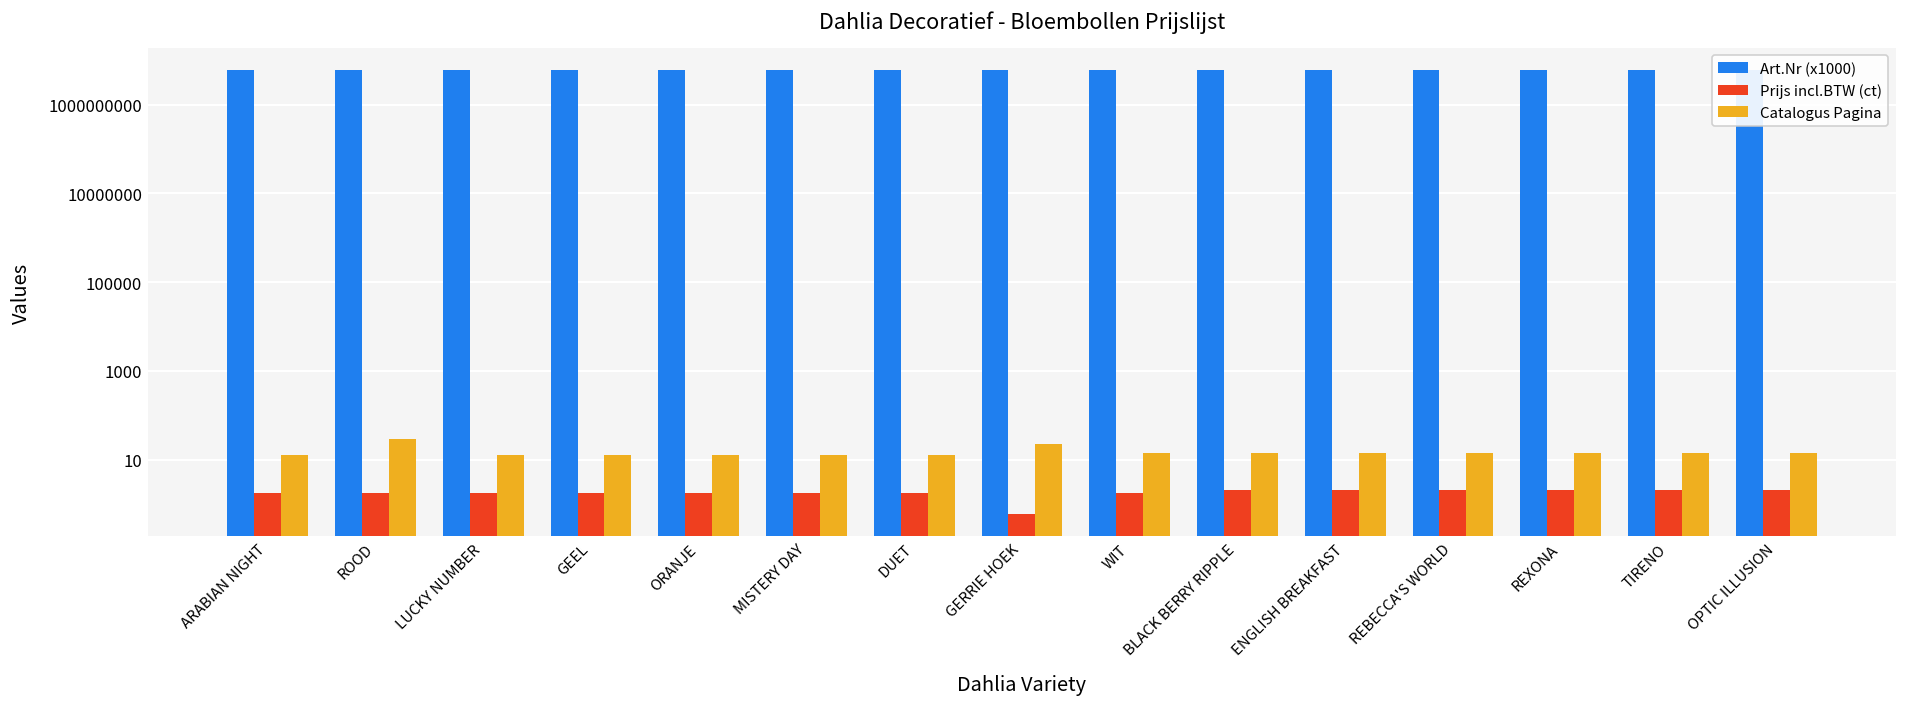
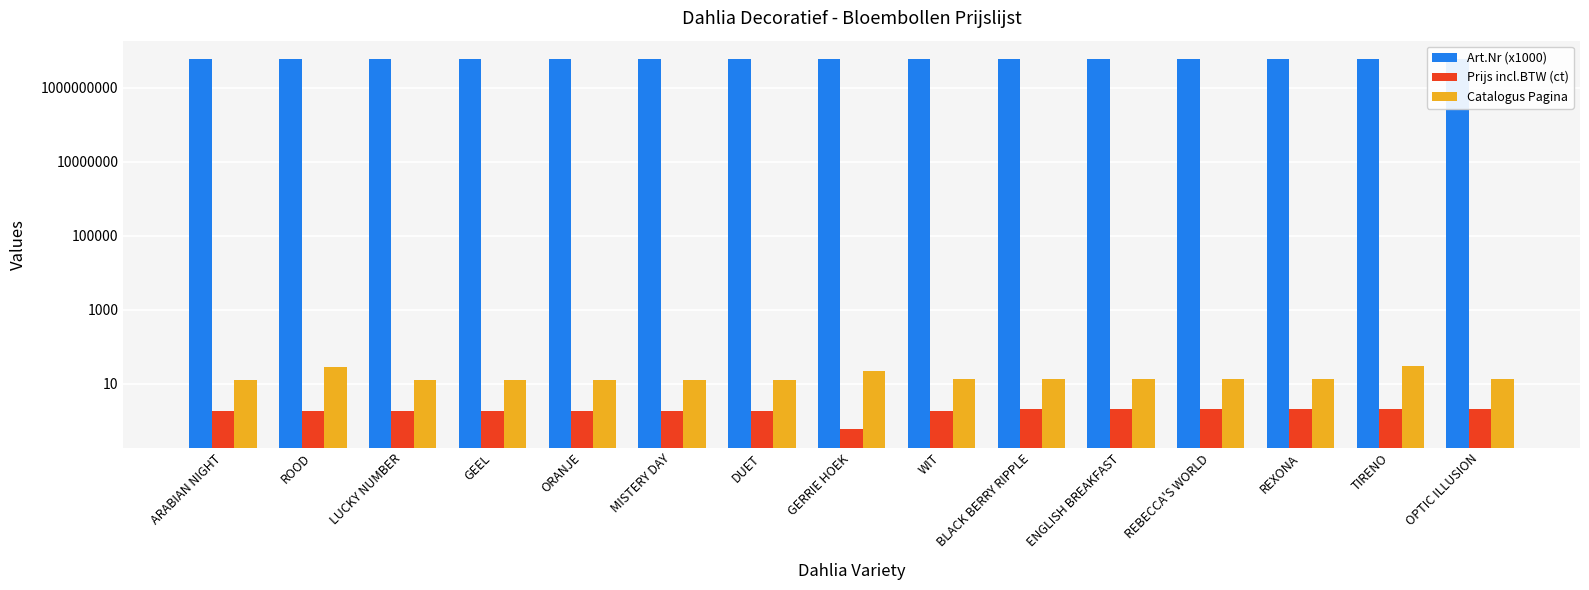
Catalogus Pagina, TIRENO: 14 -> 30
